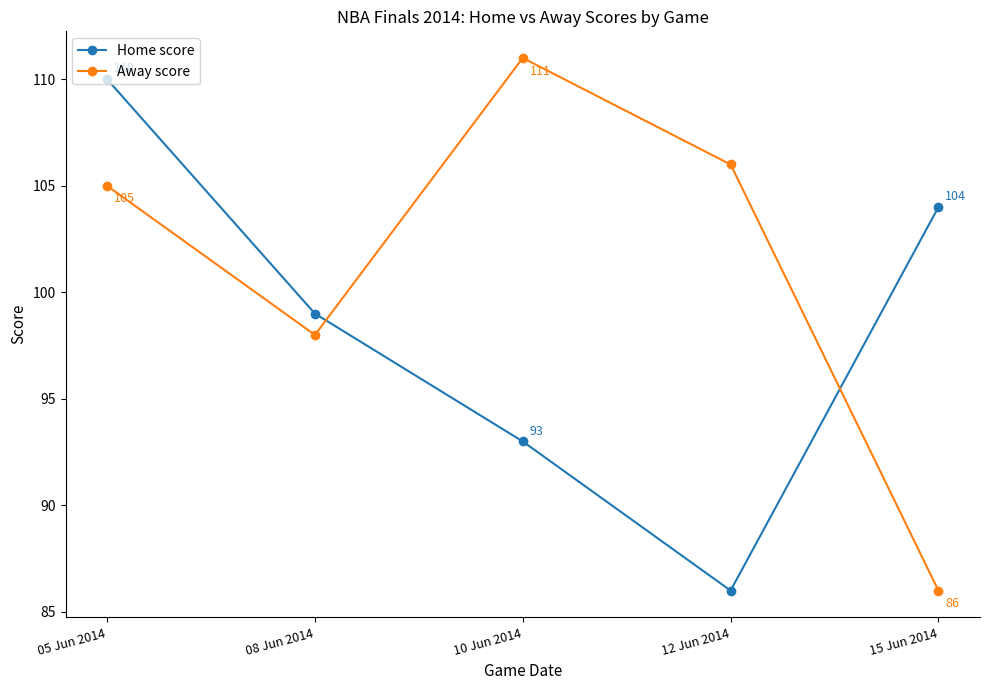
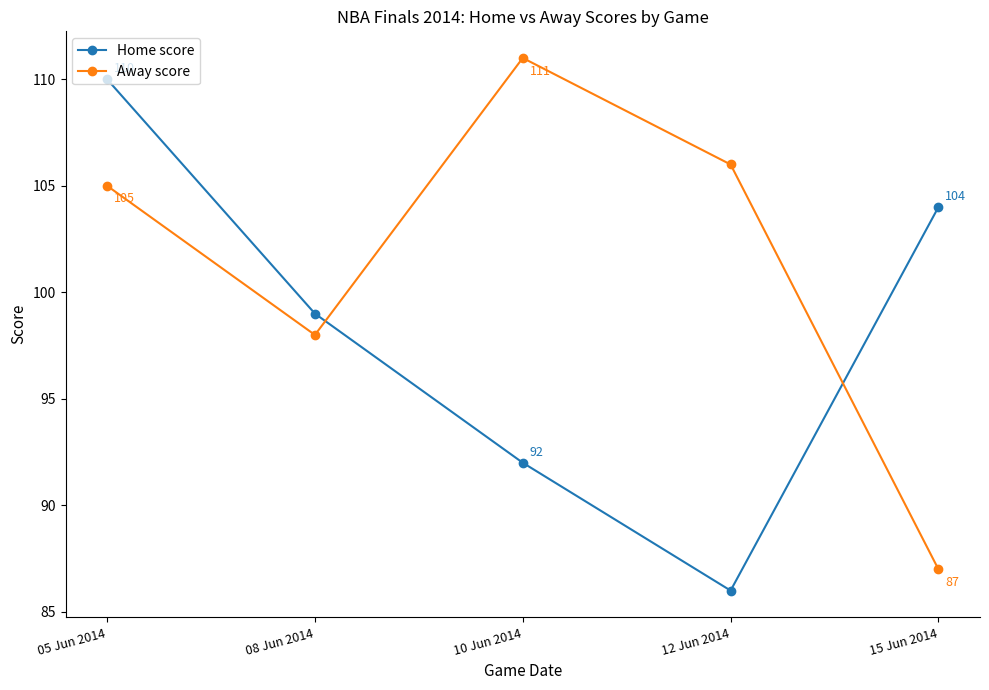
Home score, 10 Jun 2014: 93 -> 92
Away score, 15 Jun 2014: 86 -> 87
